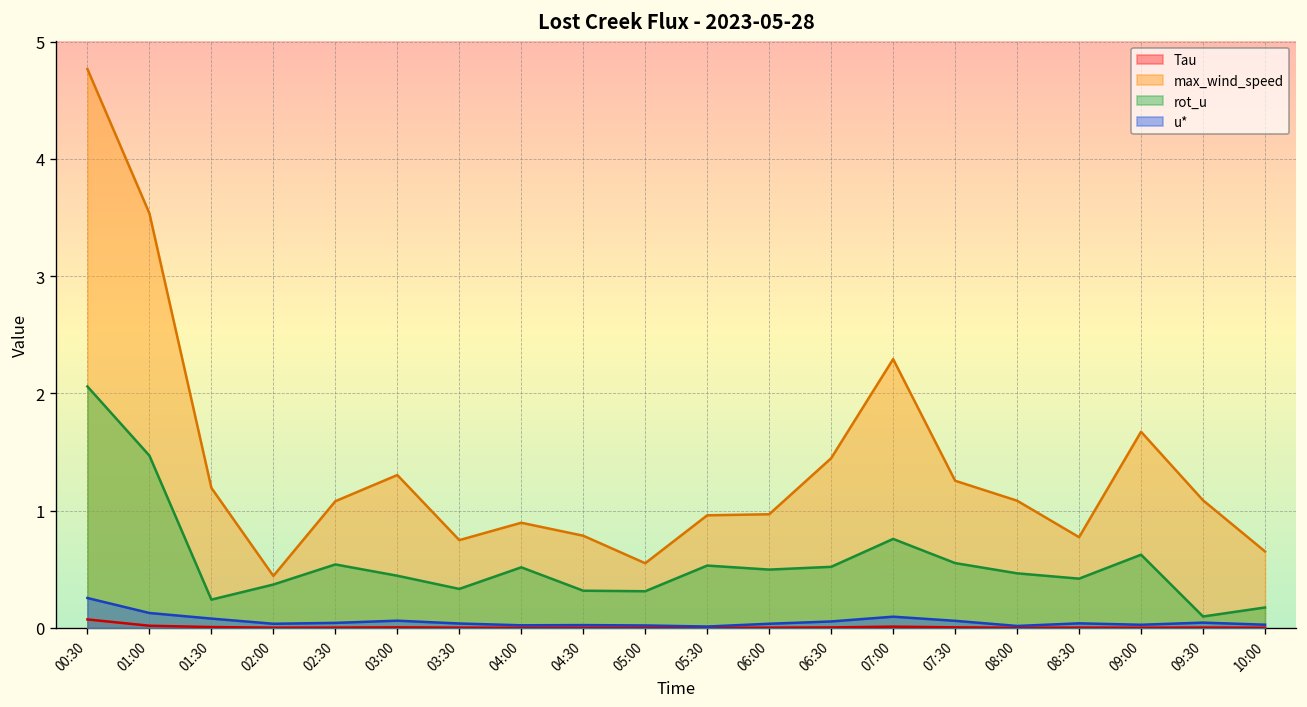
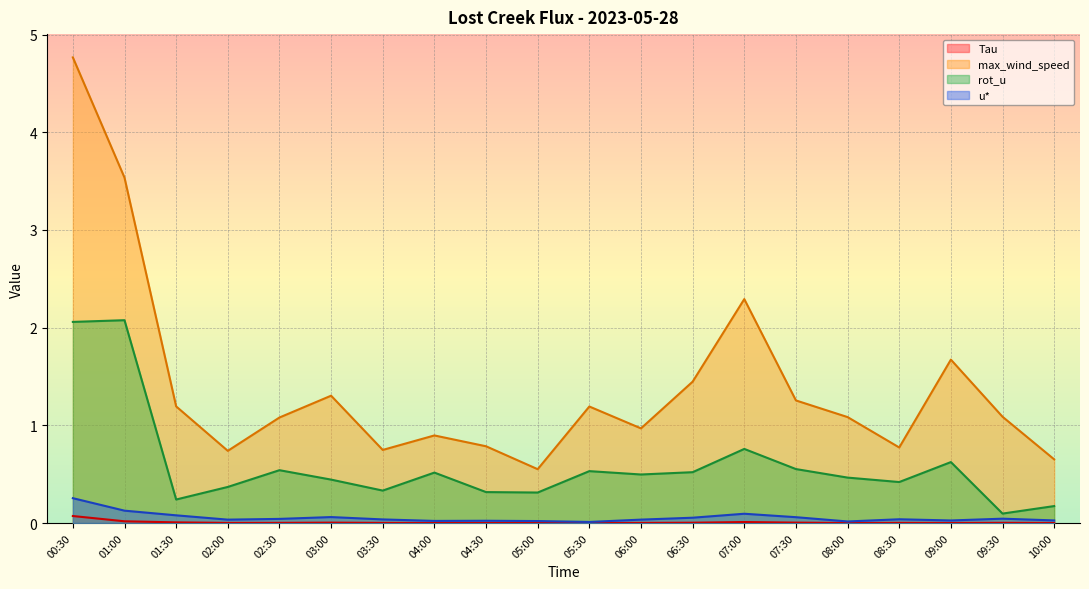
rot_u, 01:00: 1.5 -> 2.1
max_wind_speed, 02:00: 0.4 -> 0.7
max_wind_speed, 05:30: 1.0 -> 1.2
